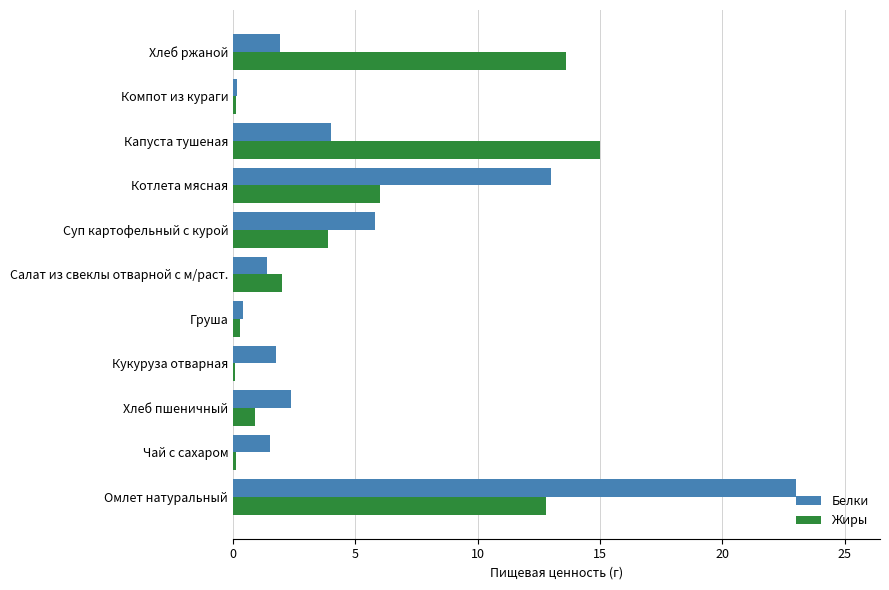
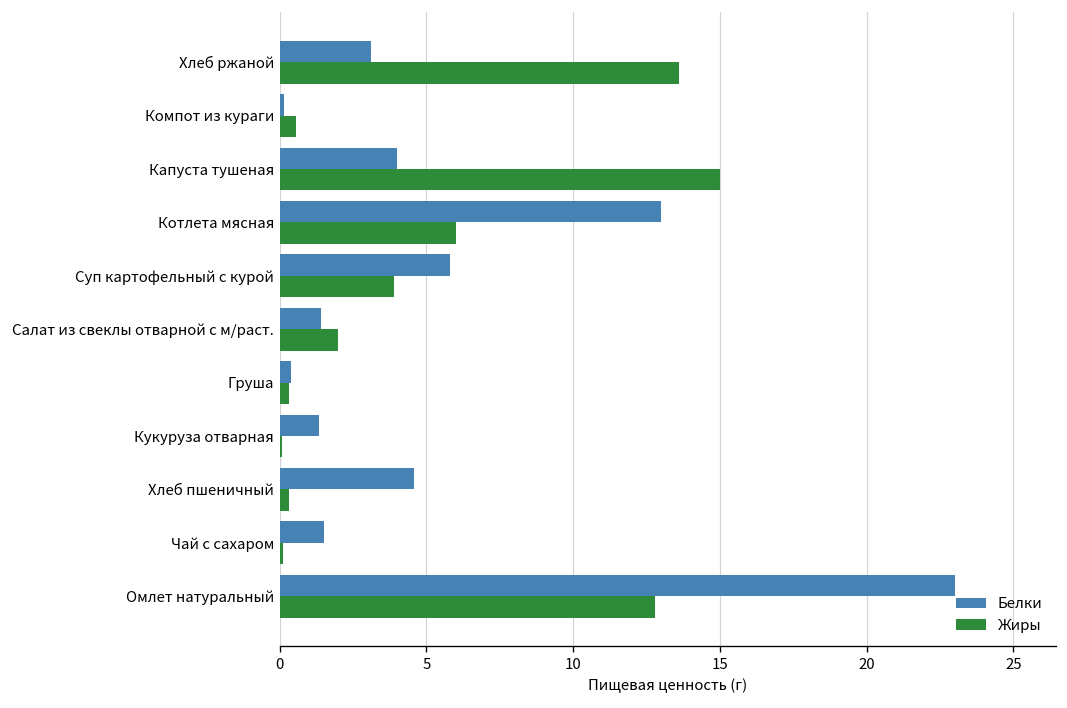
Белки, Хлеб ржаной: 1.9 -> 3.1
Жиры, Компот из кураги: 0.1 -> 0.6
Белки, Кукуруза отварная: 1.8 -> 1.4
Белки, Хлеб пшеничный: 2.4 -> 4.6
Жиры, Хлеб пшеничный: 0.9 -> 0.3
